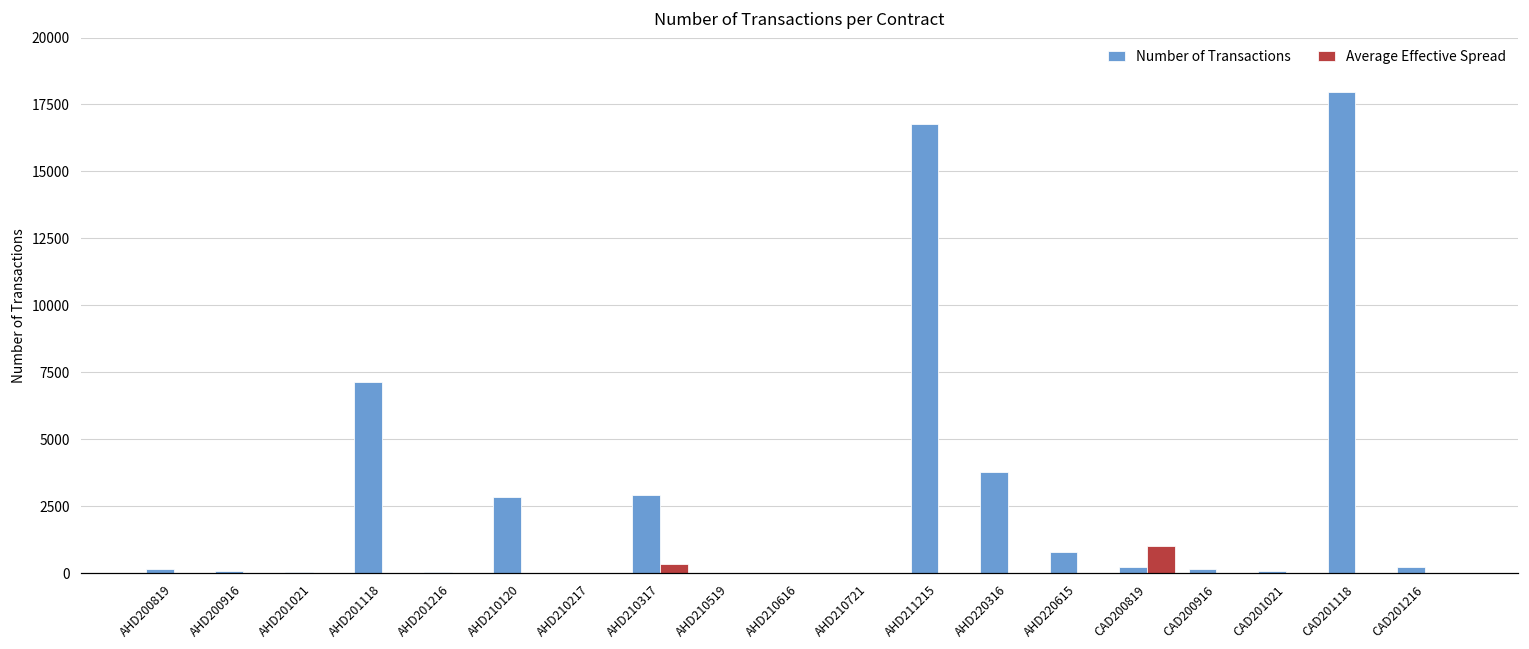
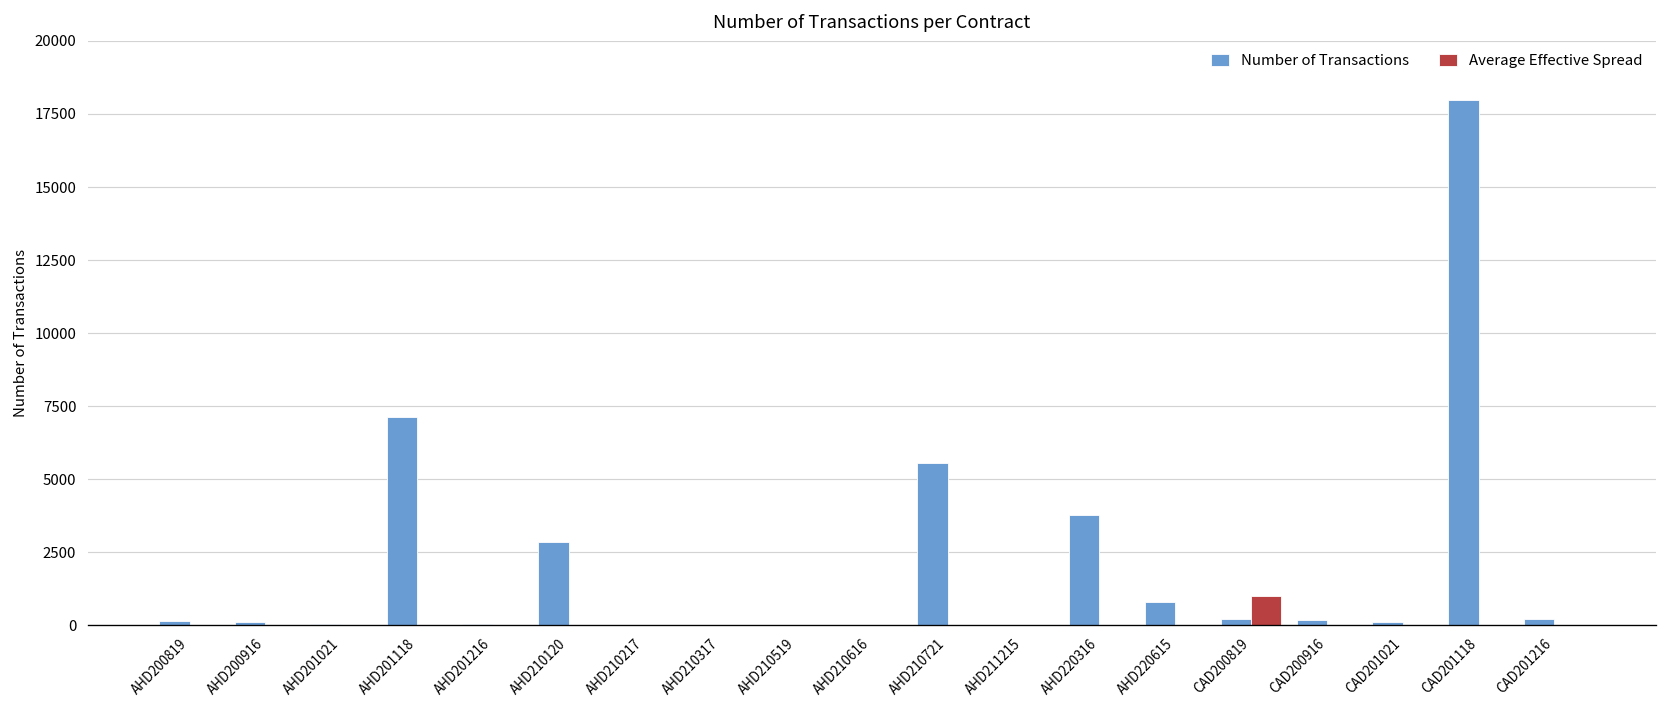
Number of Transactions, AHD210317: 2900 -> 0
Average Effective Spread, AHD210317: 300 -> 0
Number of Transactions, AHD210721: 0 -> 5600
Number of Transactions, AHD211215: 16800 -> 0
